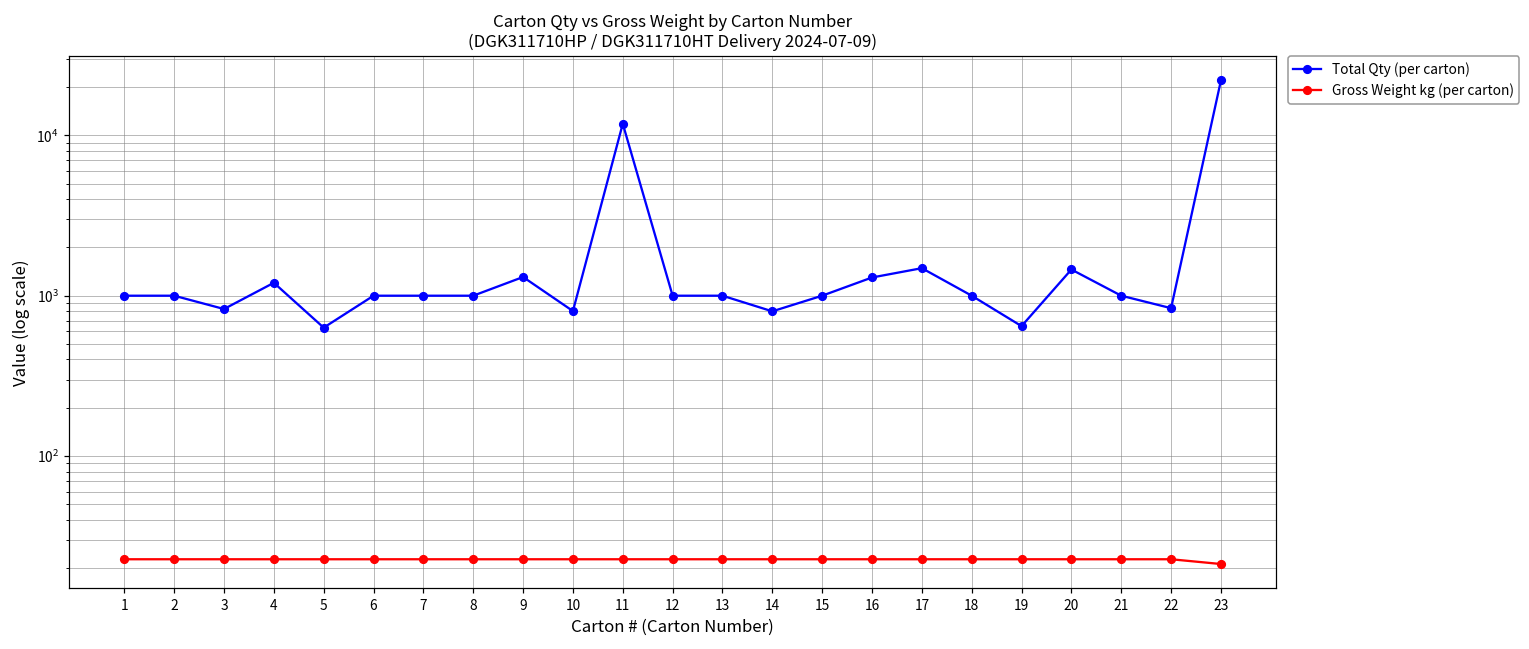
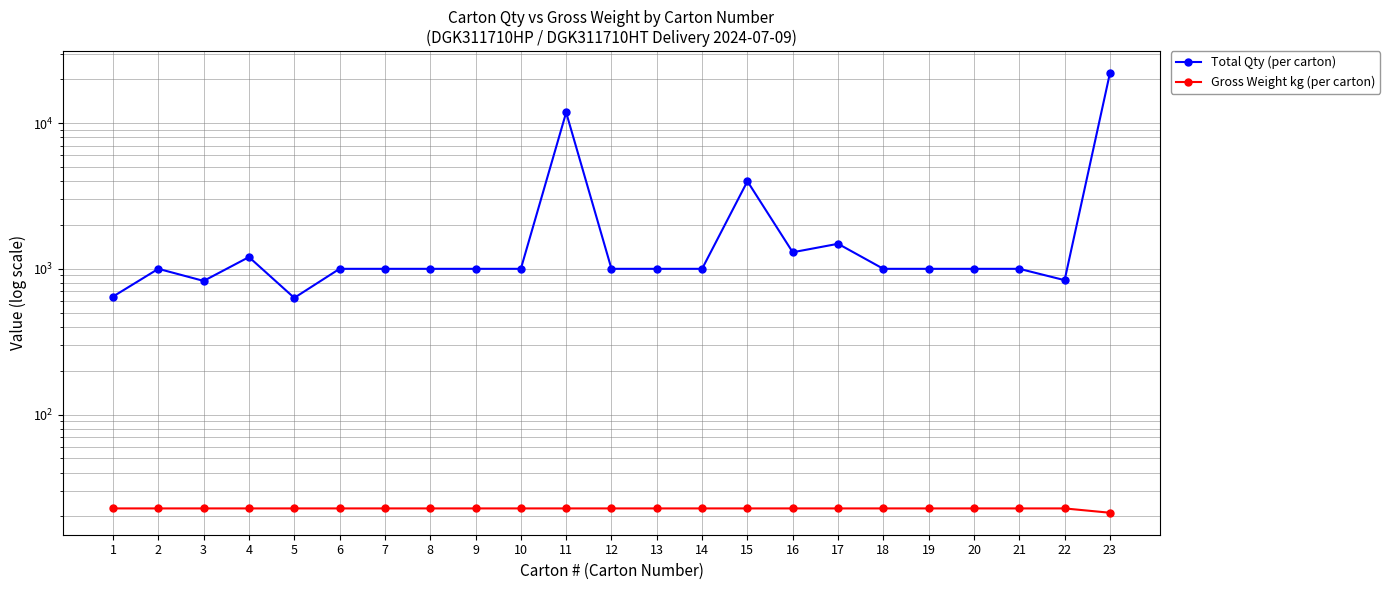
Total Qty (per carton), 1: 1000 -> 600
Total Qty (per carton), 9: 1300 -> 1000
Total Qty (per carton), 10: 800 -> 1000
Total Qty (per carton), 14: 800 -> 1000
Total Qty (per carton), 15: 1000 -> 4000
Total Qty (per carton), 19: 600 -> 1000
Total Qty (per carton), 20: 1500 -> 1000
